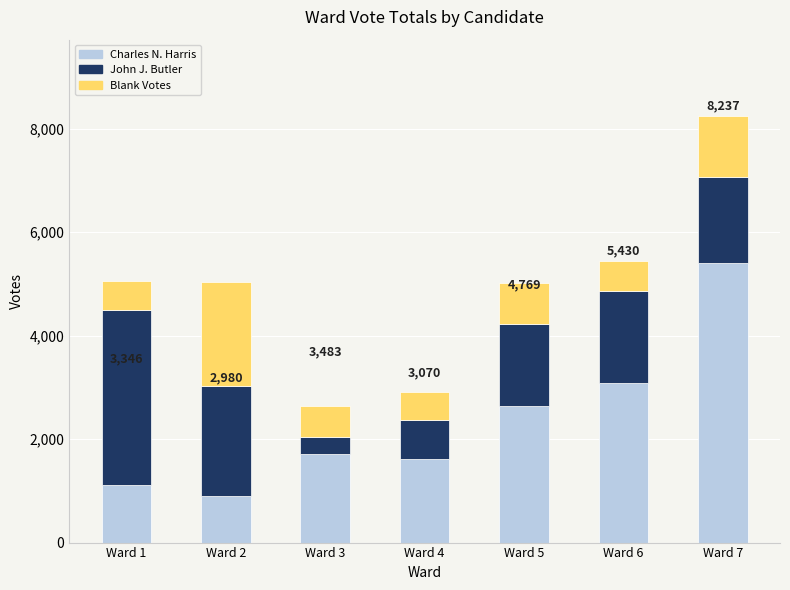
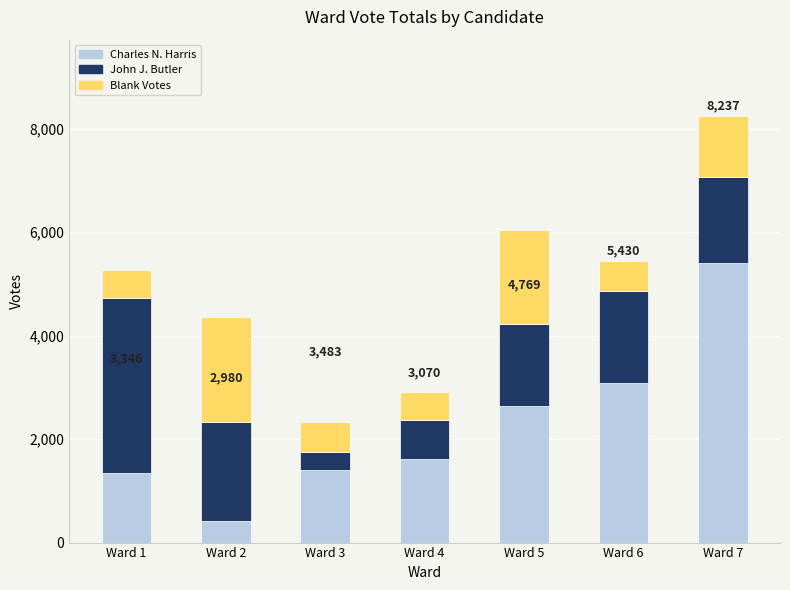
Charles N. Harris, Ward 1: 1,100 -> 1,300
Charles N. Harris, Ward 2: 900 -> 400
John J. Butler, Ward 2: 2,100 -> 1,900
Charles N. Harris, Ward 3: 1,700 -> 1,400
Blank Votes, Ward 5: 800 -> 1,800
